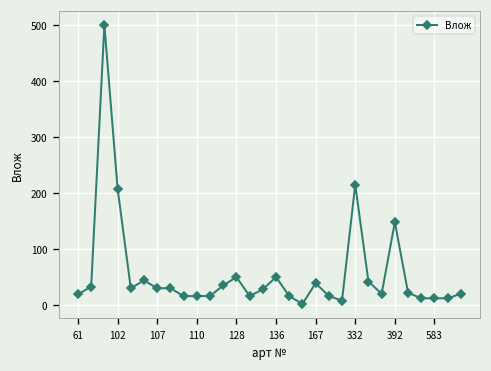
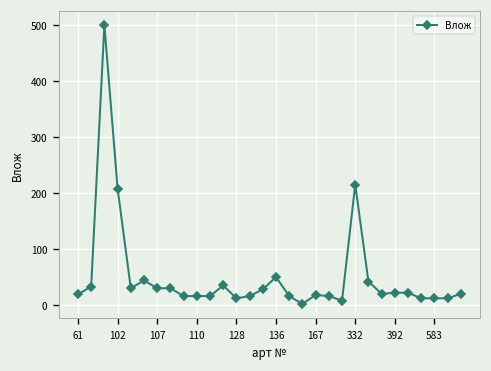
128: 50 -> 10
167: 40 -> 20
392: 150 -> 20
